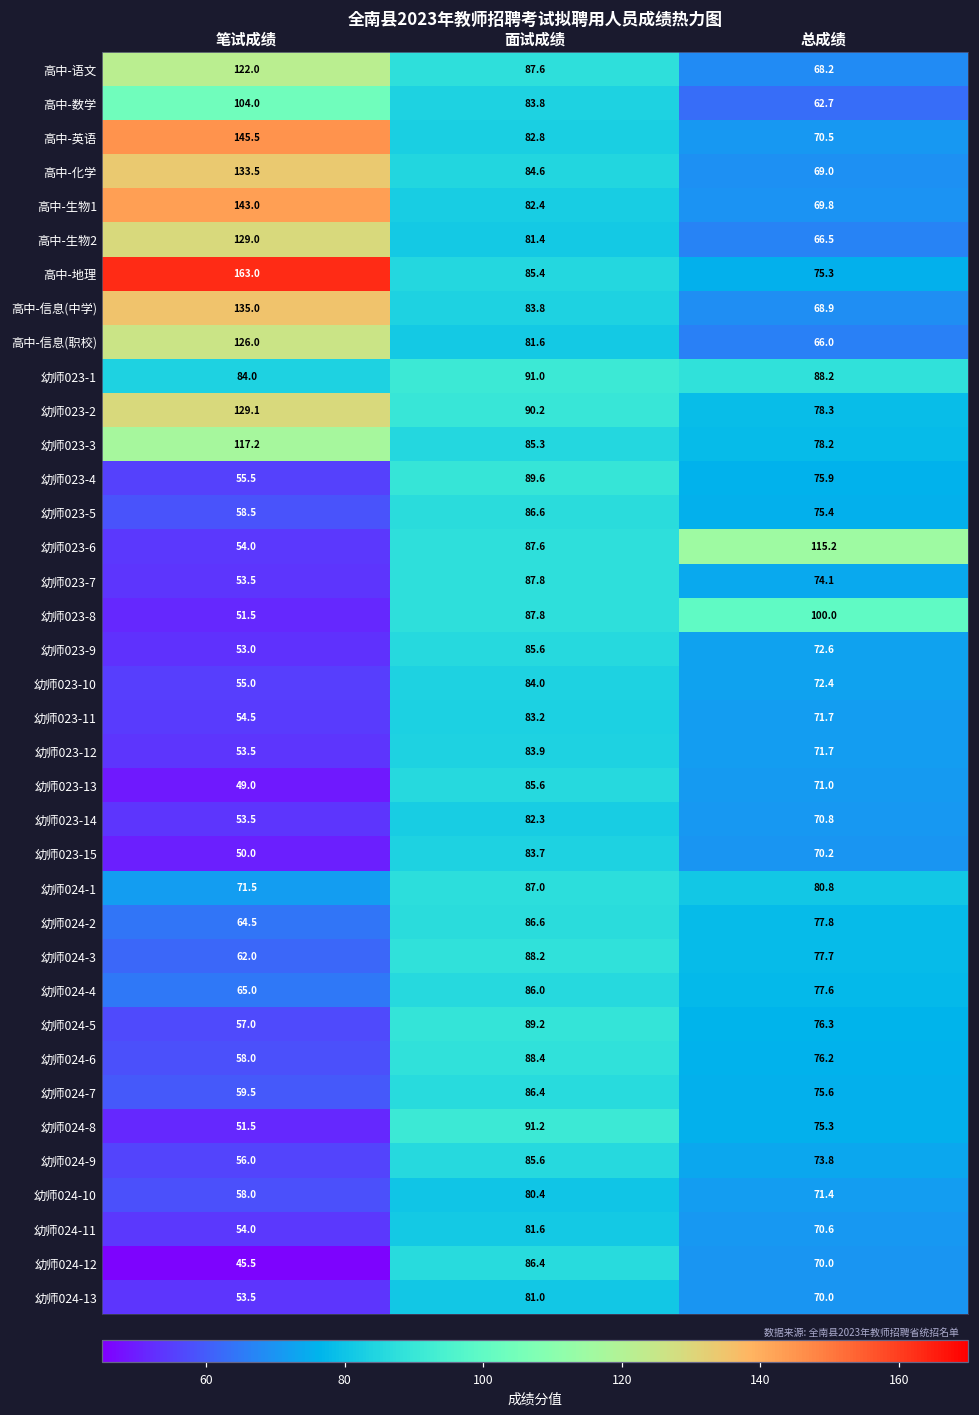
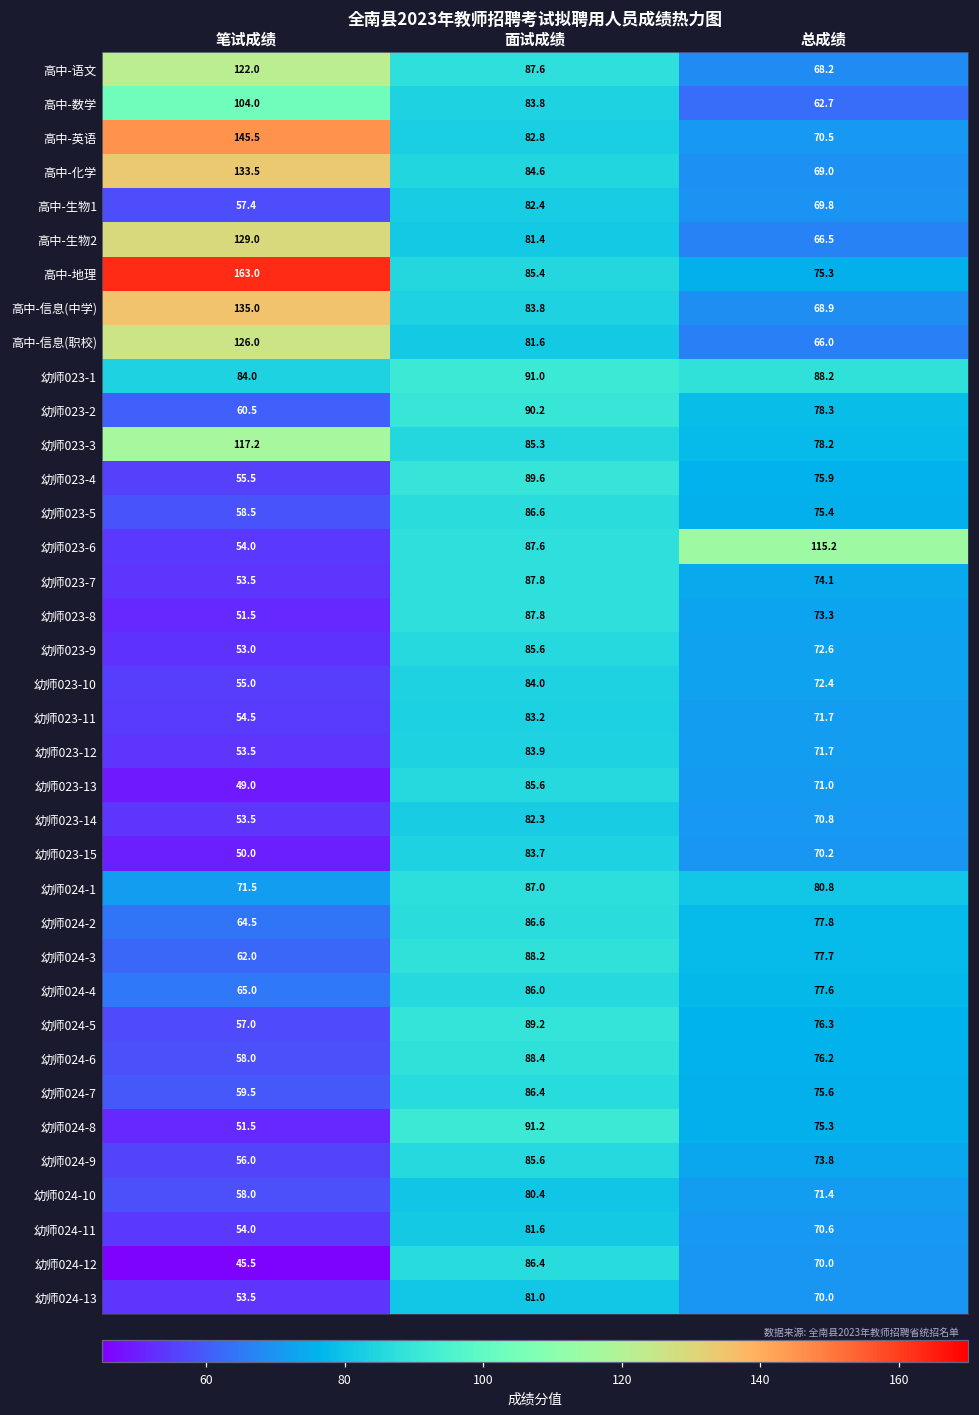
高中-生物1, 笔试成绩: 143.0 -> 57.4
幼师023-2, 笔试成绩: 129.1 -> 60.5
幼师023-8, 总成绩: 100.0 -> 73.3
